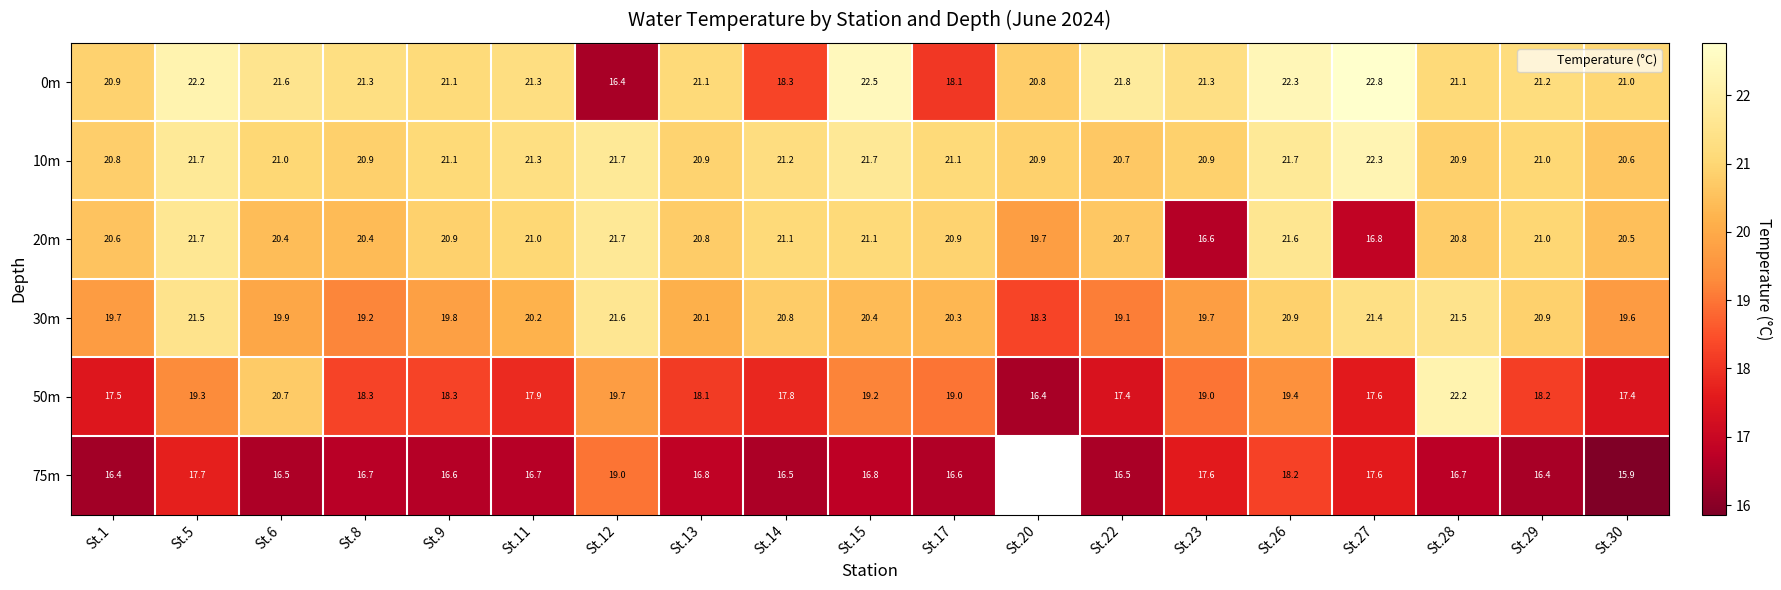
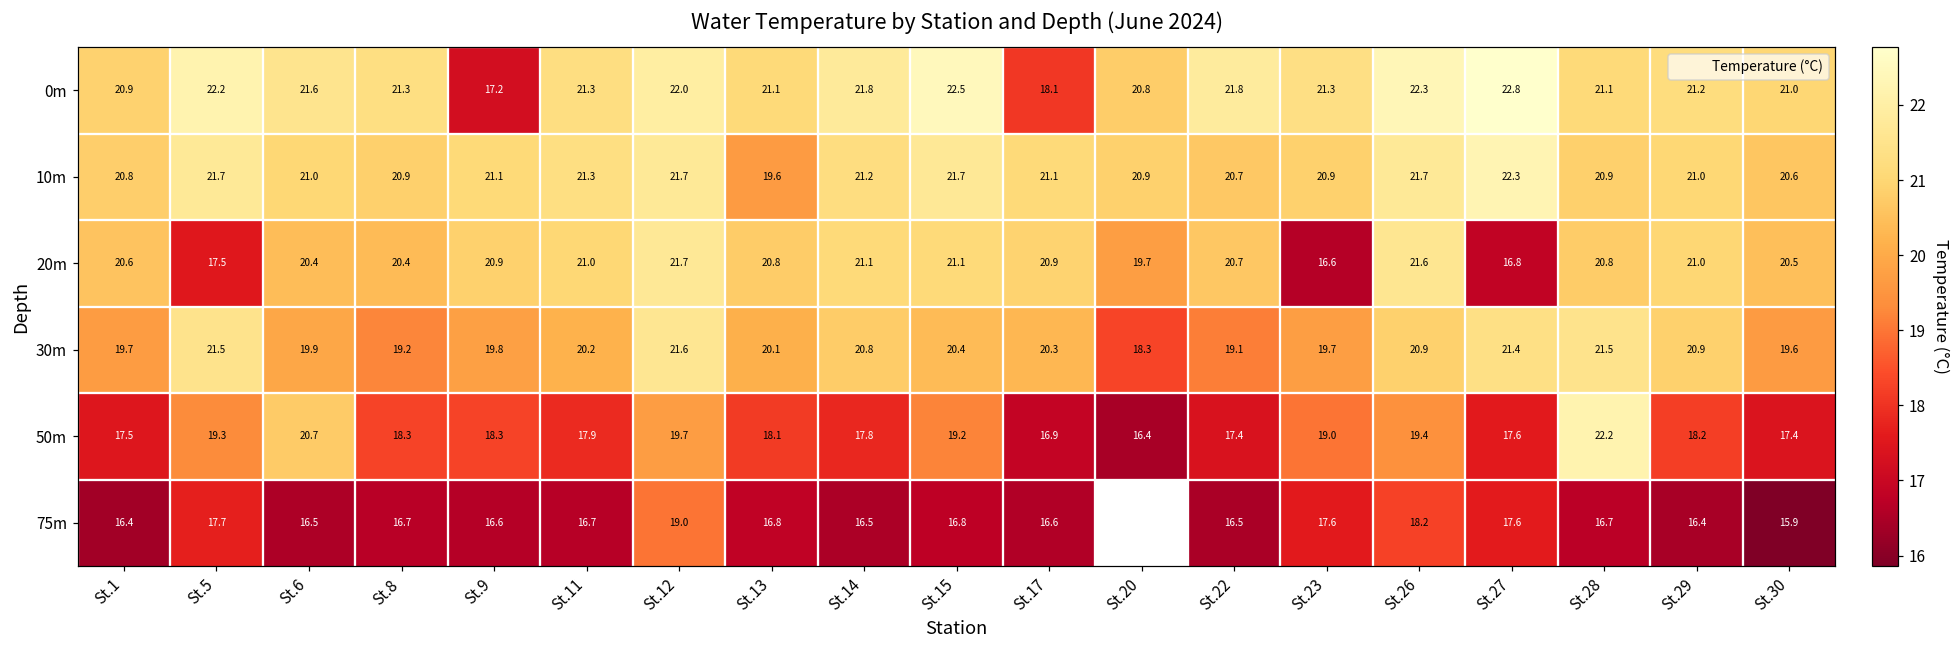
0m, St.9: 21.1 -> 17.2
0m, St.12: 16.4 -> 22.0
0m, St.14: 18.3 -> 21.8
10m, St.13: 20.9 -> 19.6
20m, St.5: 21.7 -> 17.5
50m, St.17: 19.0 -> 16.9
